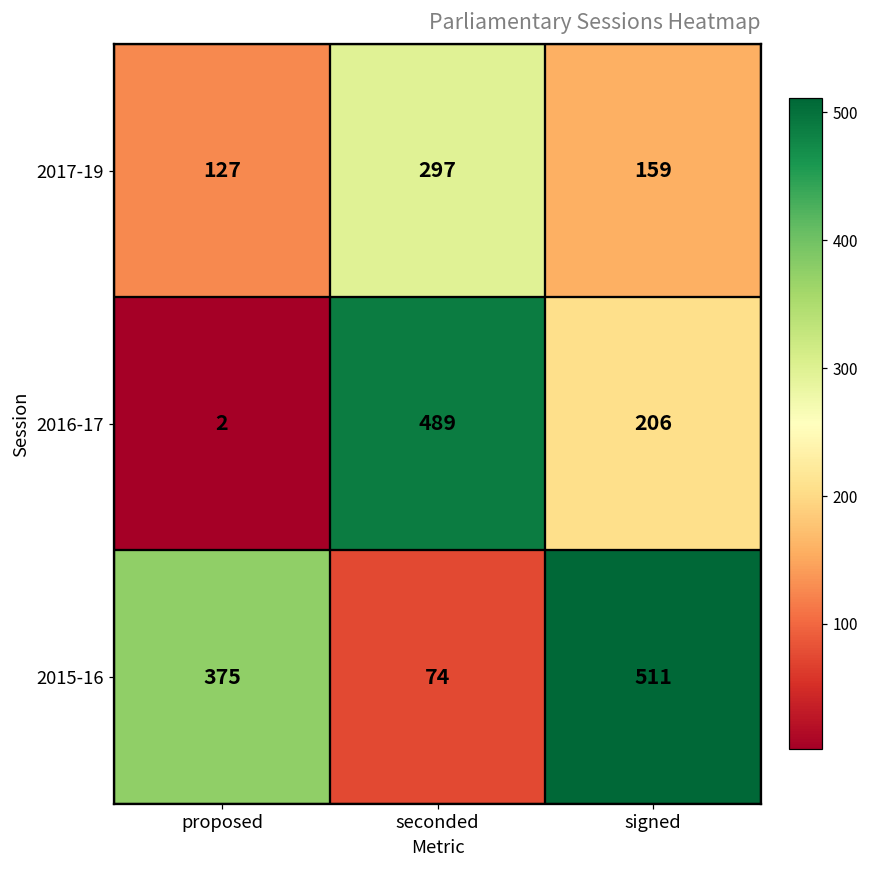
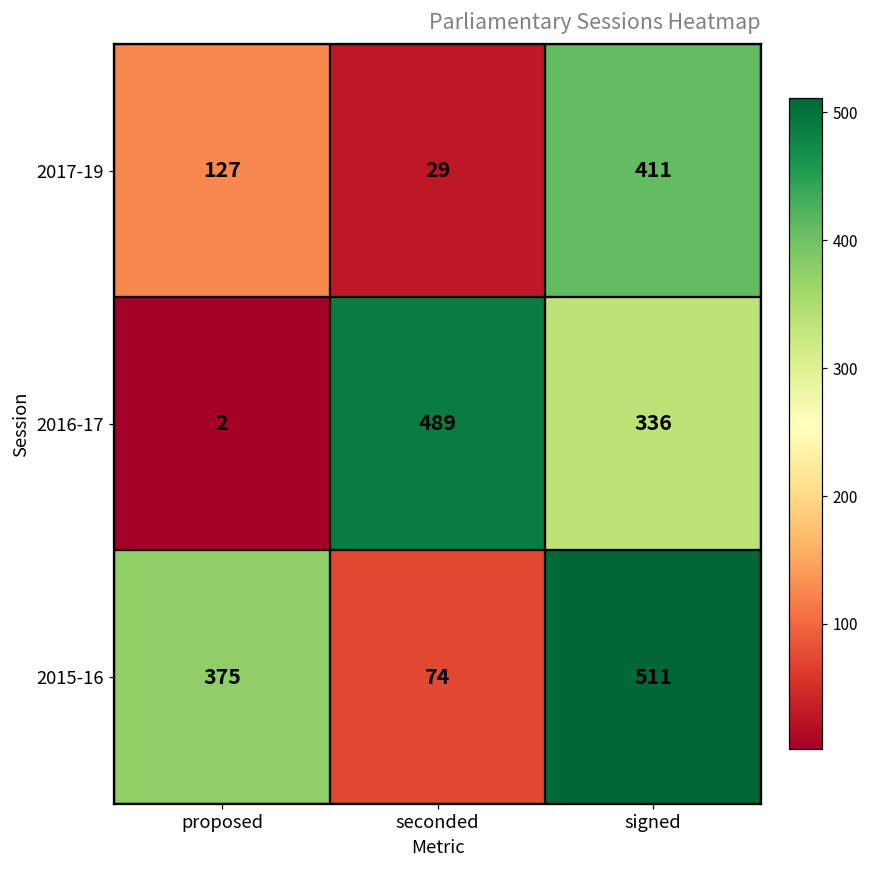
2017-19, seconded: 297 -> 29
2017-19, signed: 159 -> 411
2016-17, signed: 206 -> 336
